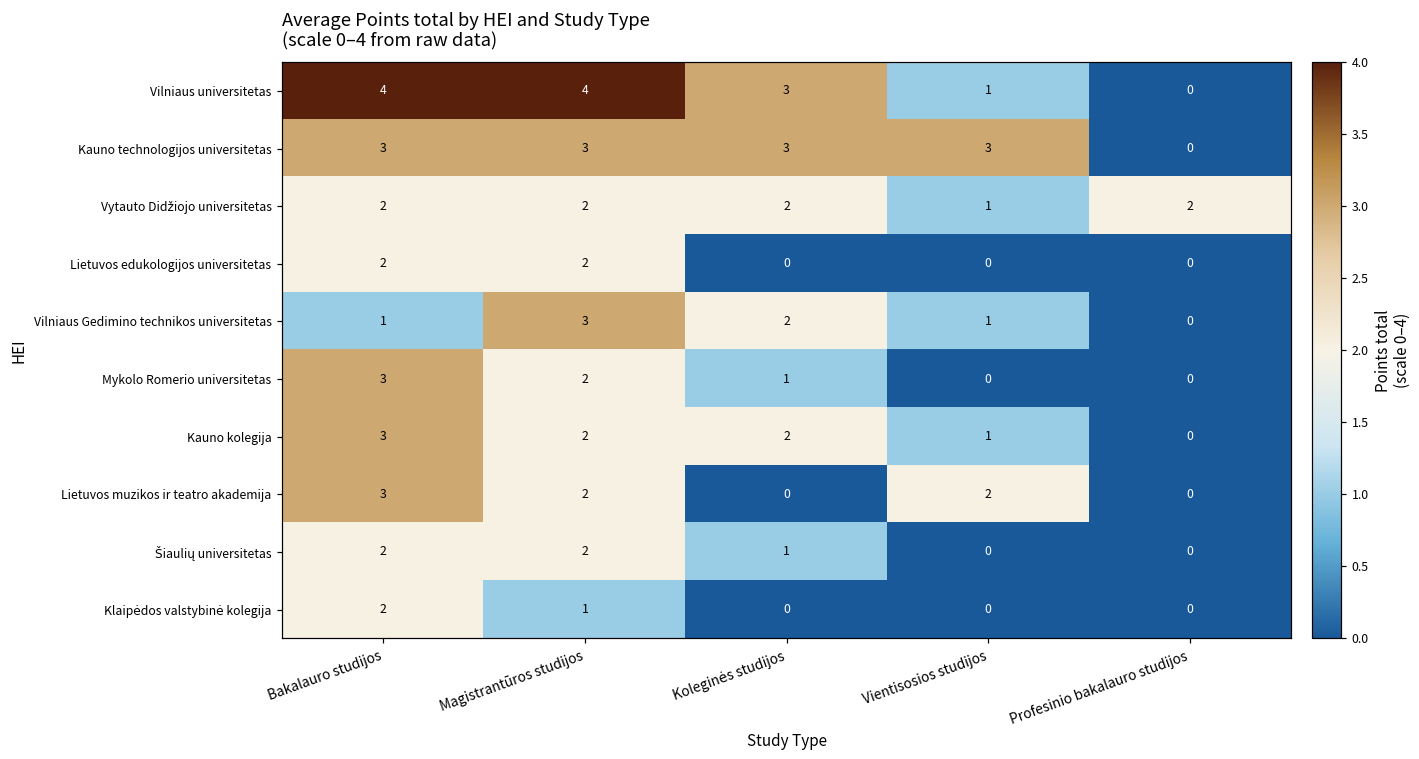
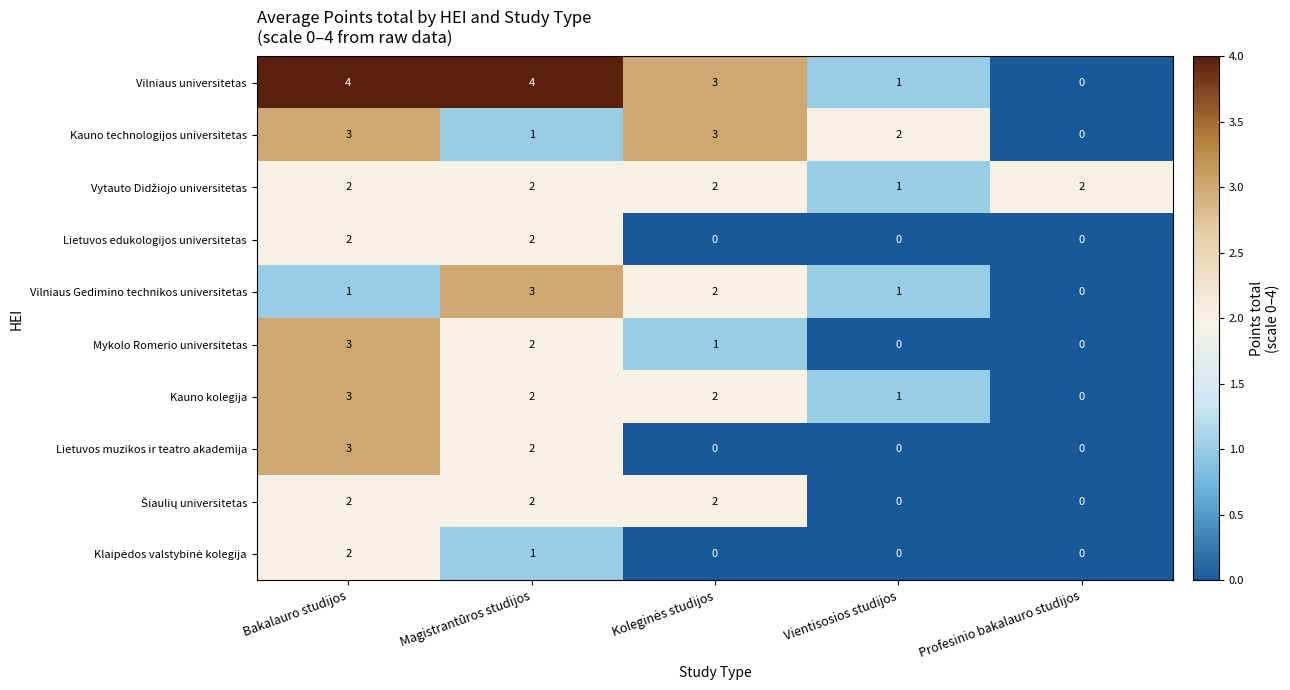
Kauno technologijos universitetas, Magistrantūros studijos: 3 -> 1
Kauno technologijos universitetas, Vientisosios studijos: 3 -> 2
Lietuvos muzikos ir teatro akademija, Vientisosios studijos: 2 -> 0
Šiaulių universitetas, Koleginės studijos: 1 -> 2
